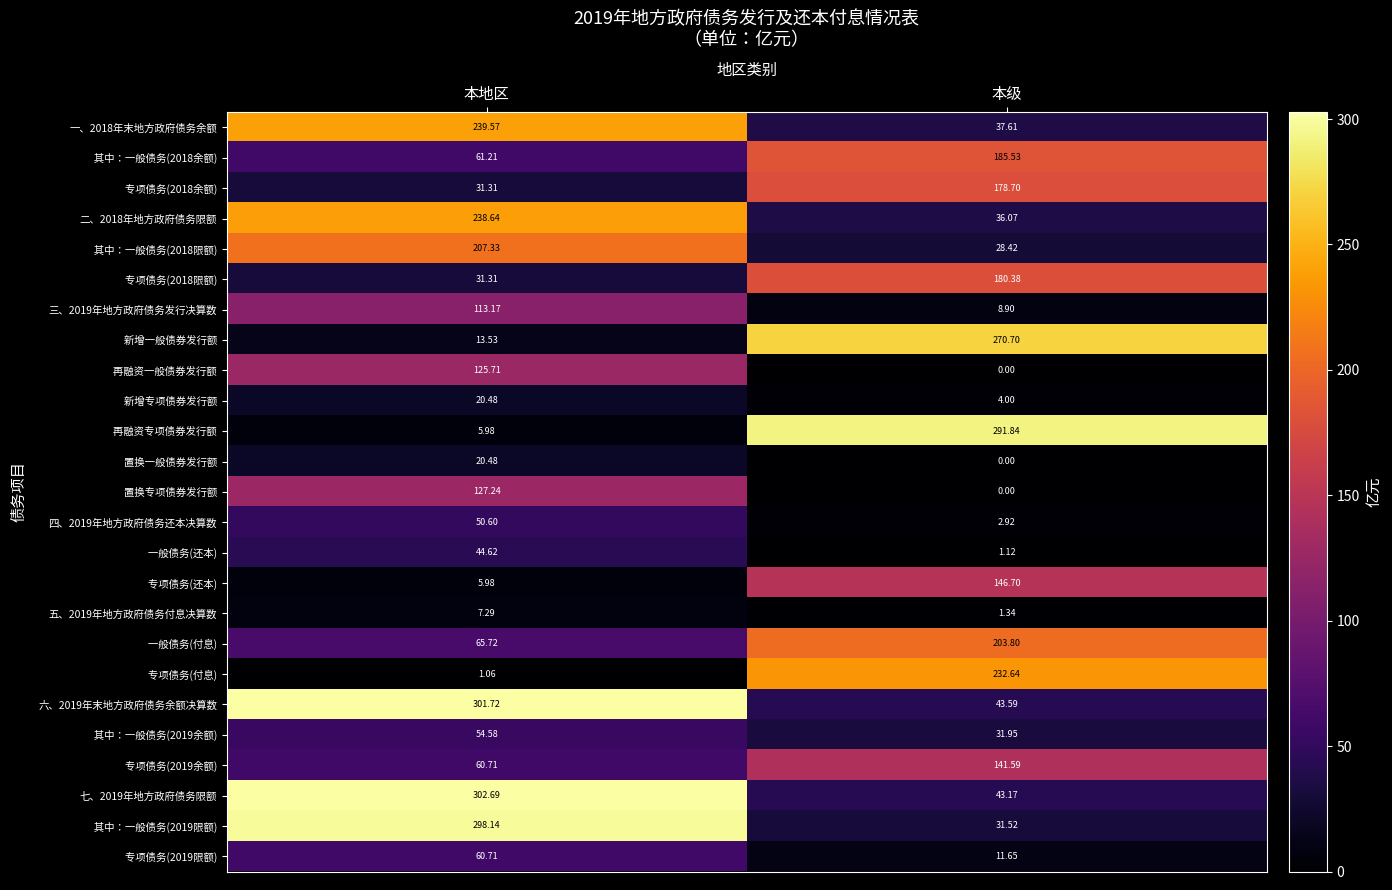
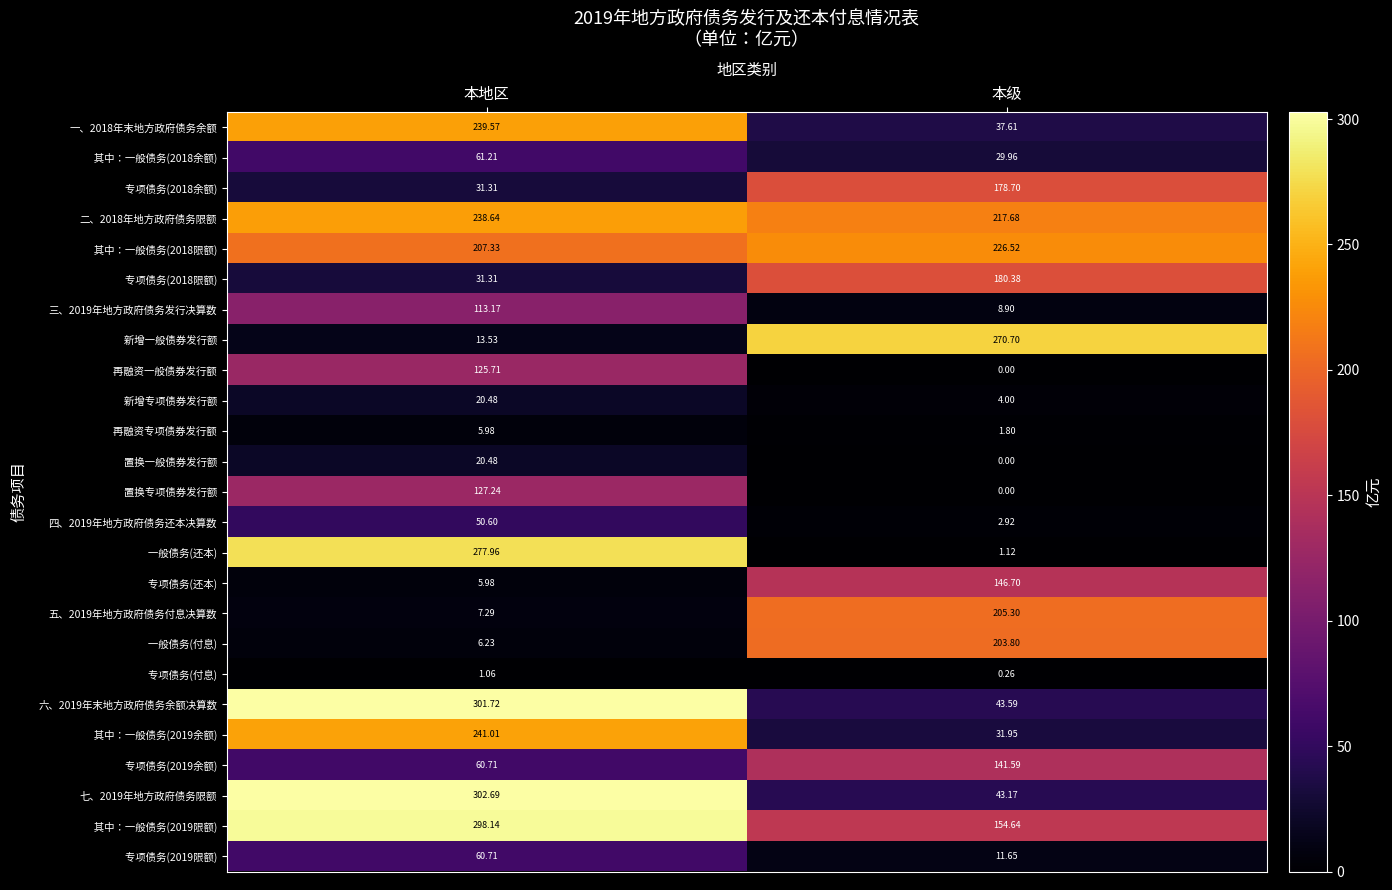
其中：一般债务(2018余额), 本级: 185.53 -> 29.96
二、2018年地方政府债务限额, 本级: 36.07 -> 217.68
其中：一般债务(2018限额), 本级: 28.42 -> 226.52
再融资专项债券发行额, 本级: 291.84 -> 1.80
一般债务(还本), 本地区: 44.62 -> 277.96
五、2019年地方政府债务付息决算数, 本级: 1.34 -> 205.30
一般债务(付息), 本地区: 65.72 -> 6.23
专项债务(付息), 本级: 232.64 -> 0.26
其中：一般债务(2019余额), 本地区: 54.58 -> 241.01
其中：一般债务(2019限额), 本级: 31.52 -> 154.64
